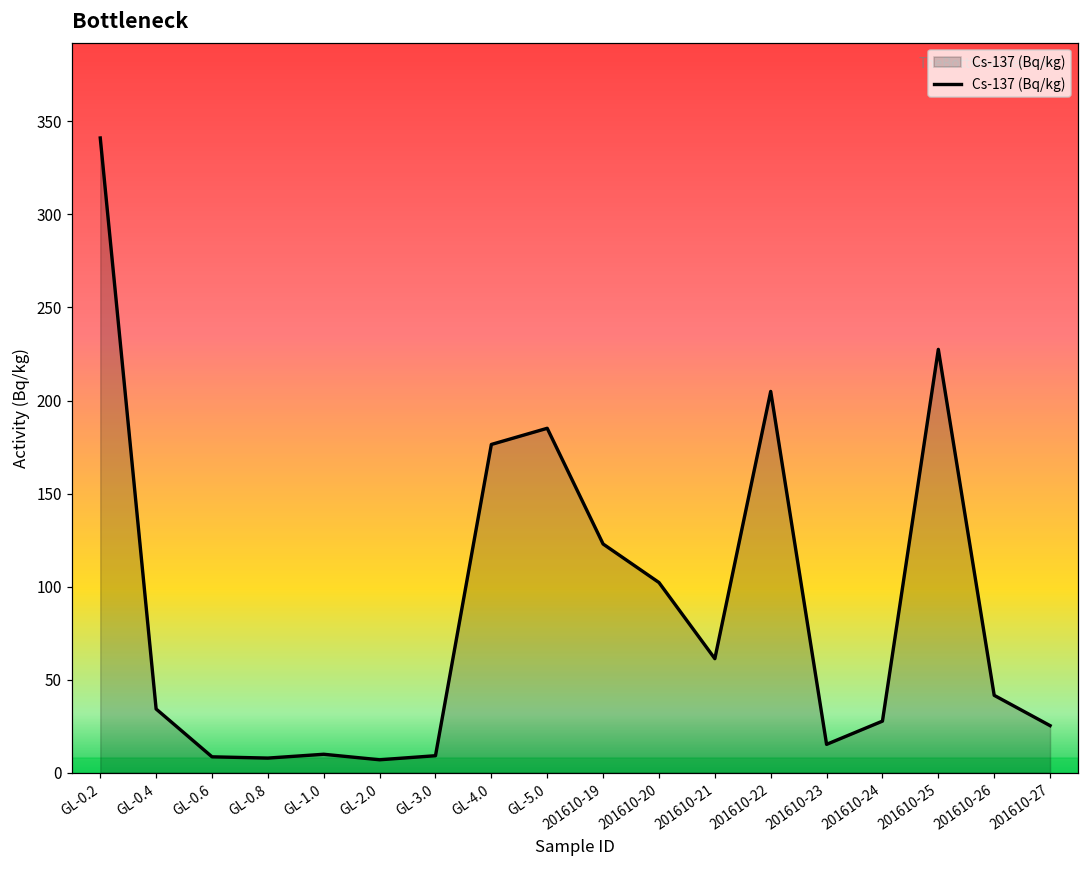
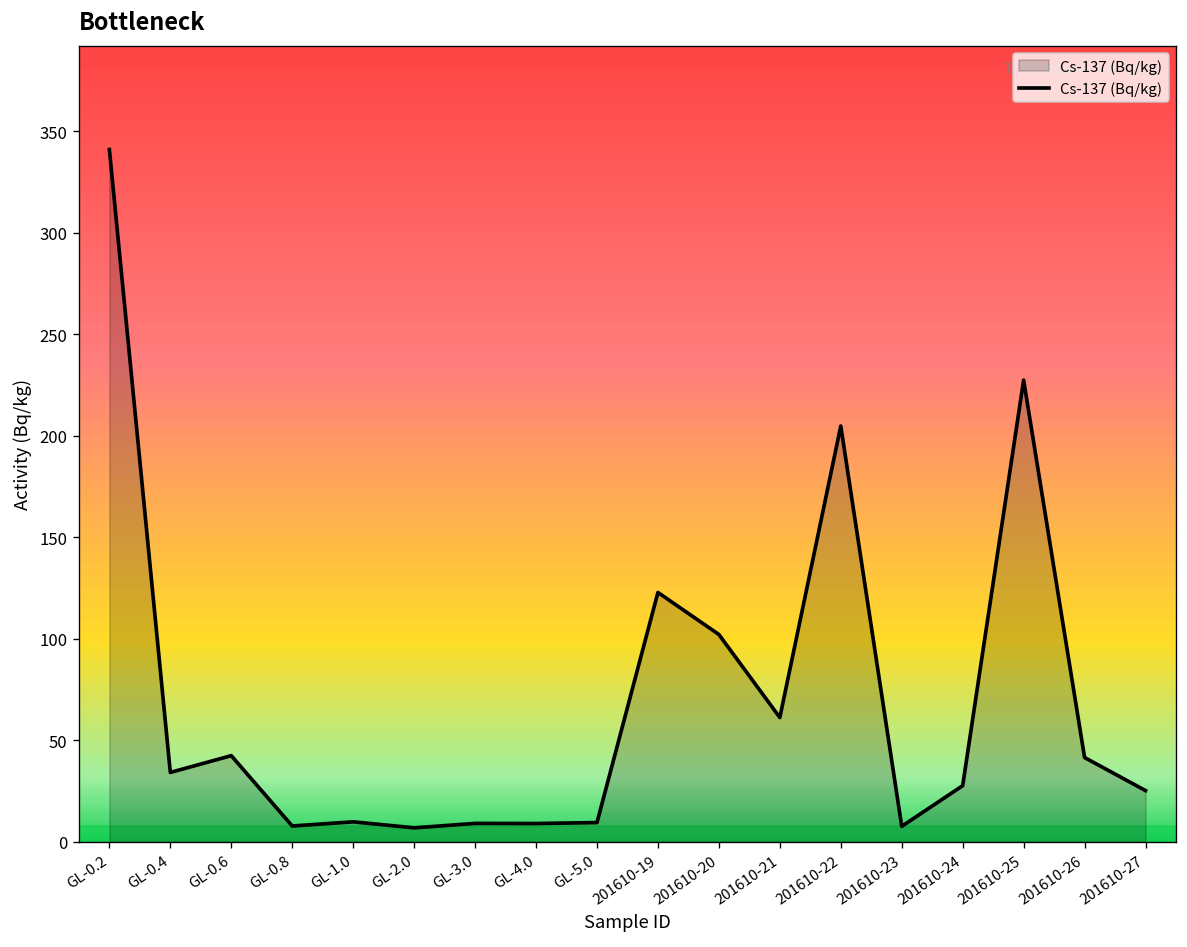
GL-0.6: 9 -> 43
GL-4.0: 176 -> 9
GL-5.0: 185 -> 10
201610-23: 15 -> 8
